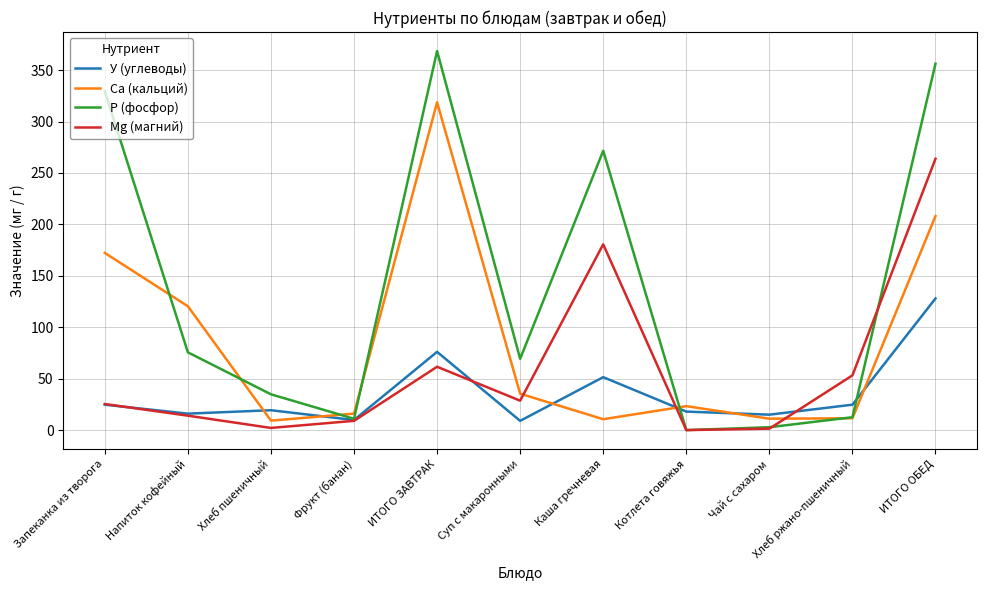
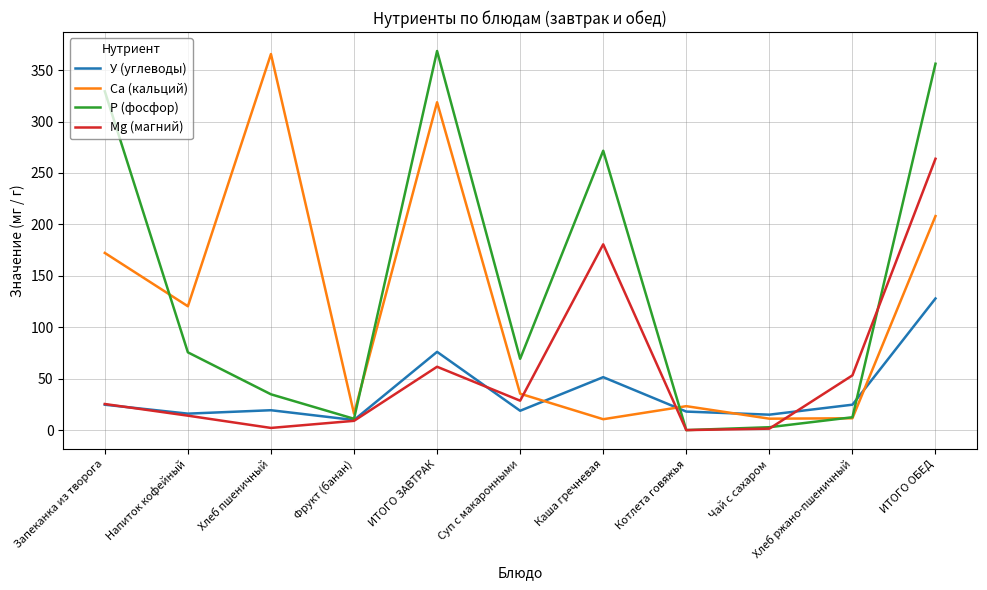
Са (кальций), Хлеб пшеничный: 9 -> 366
У (углеводы), Суп с макаронными: 9 -> 19
